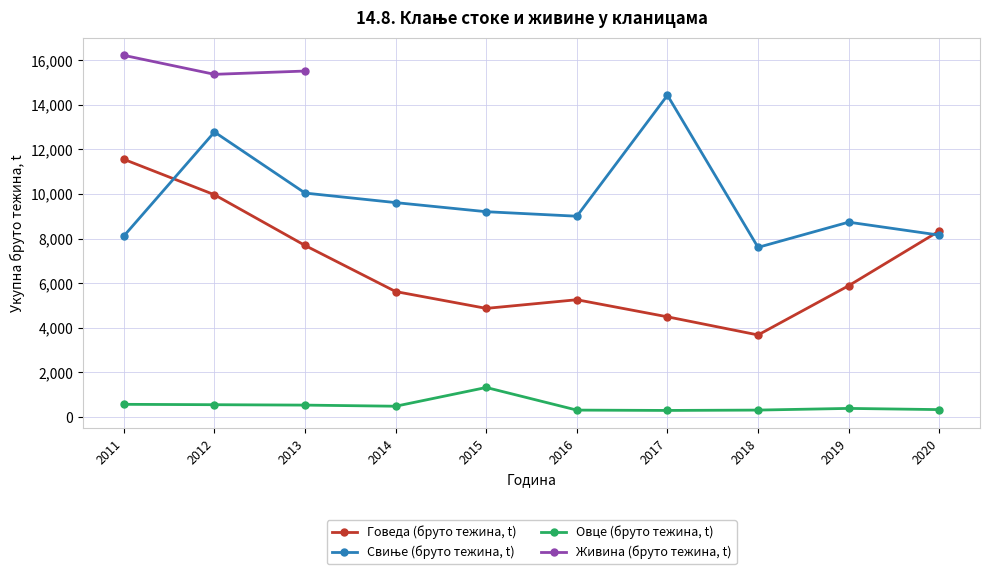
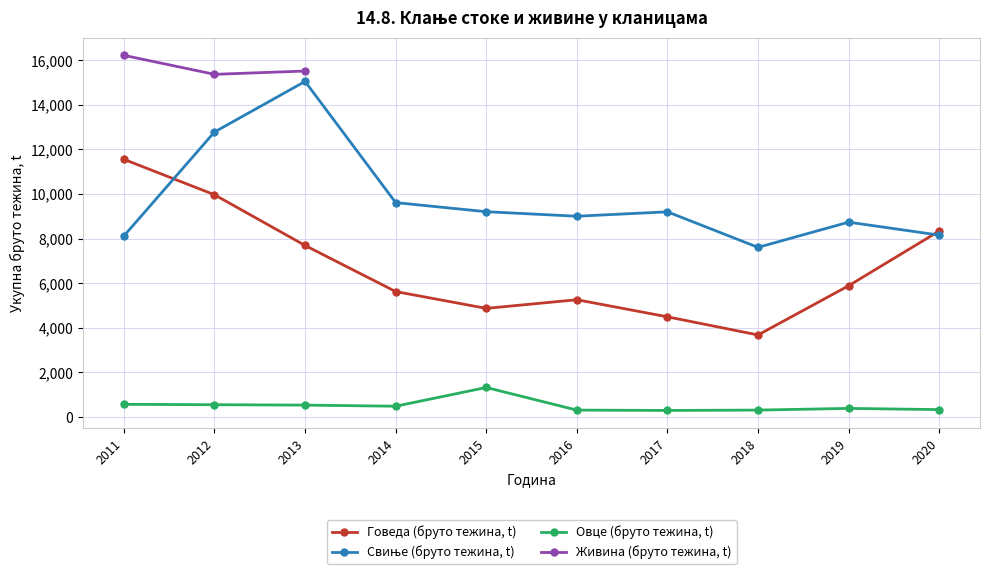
Свиње (бруто тежина, t), 2013: 10,000 -> 15,000
Свиње (бруто тежина, t), 2017: 14,400 -> 9,200
